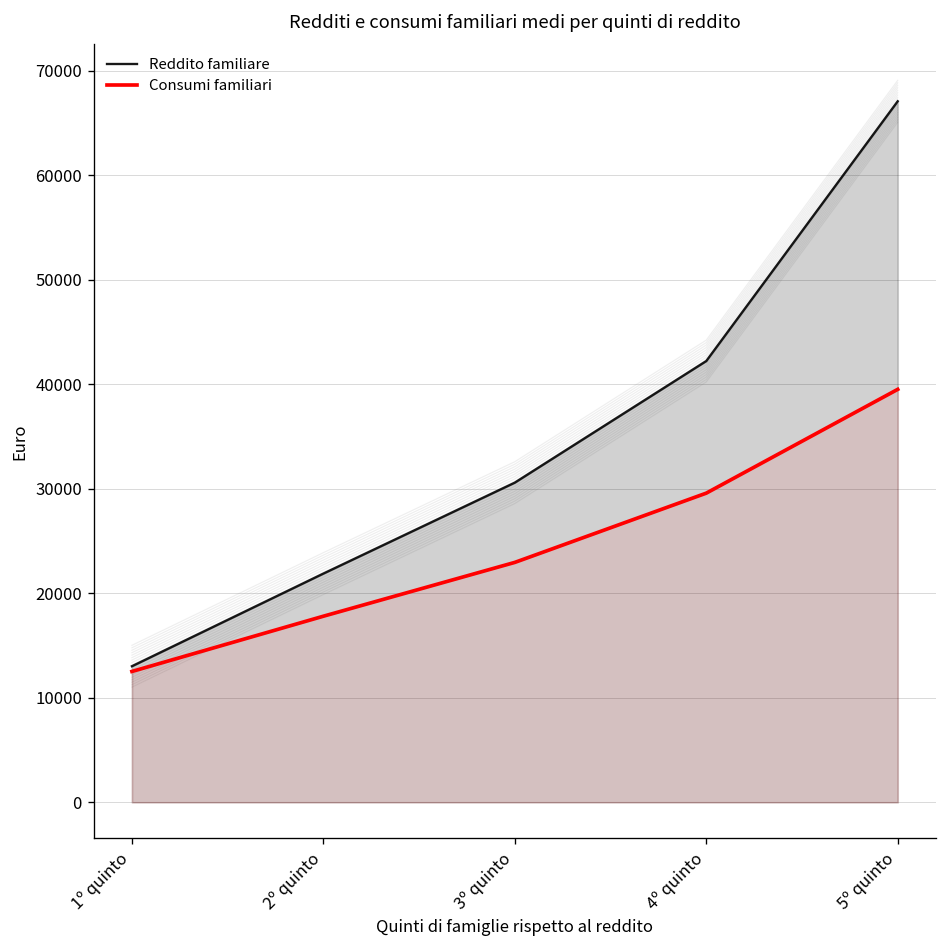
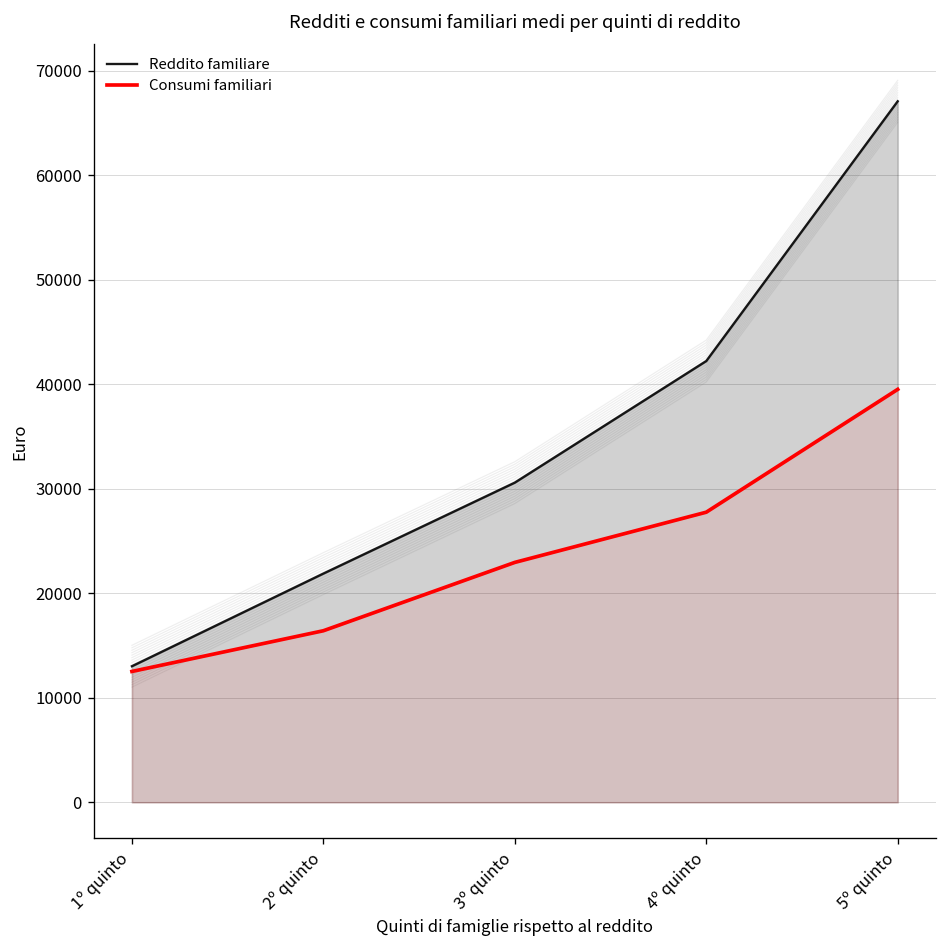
Consumi familiari, 2º quinto: 18000 -> 16000
Consumi familiari, 4º quinto: 30000 -> 28000
